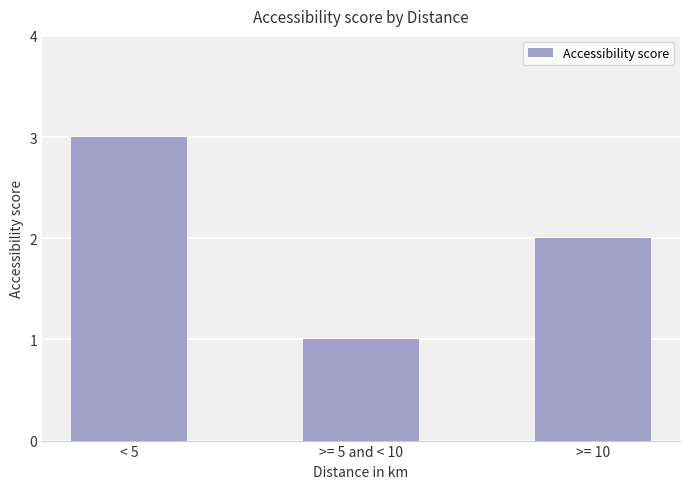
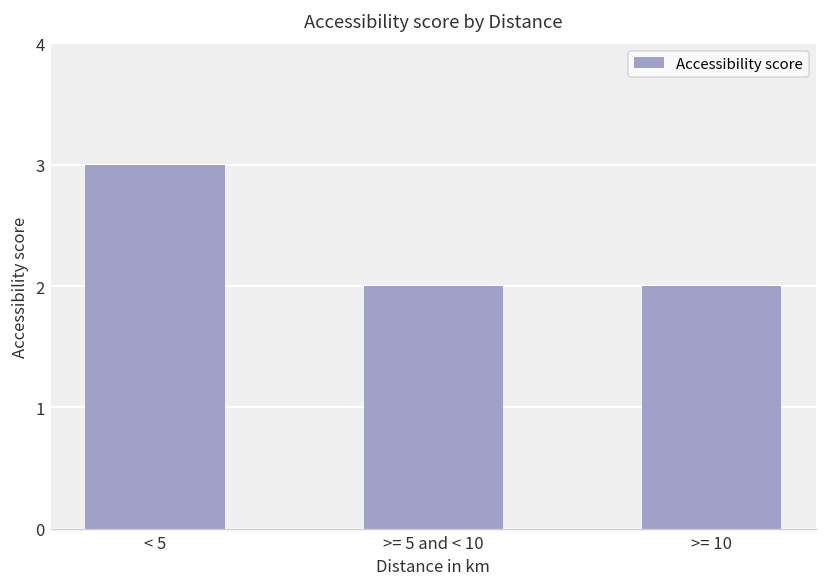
>= 5 and < 10: 1 -> 2
